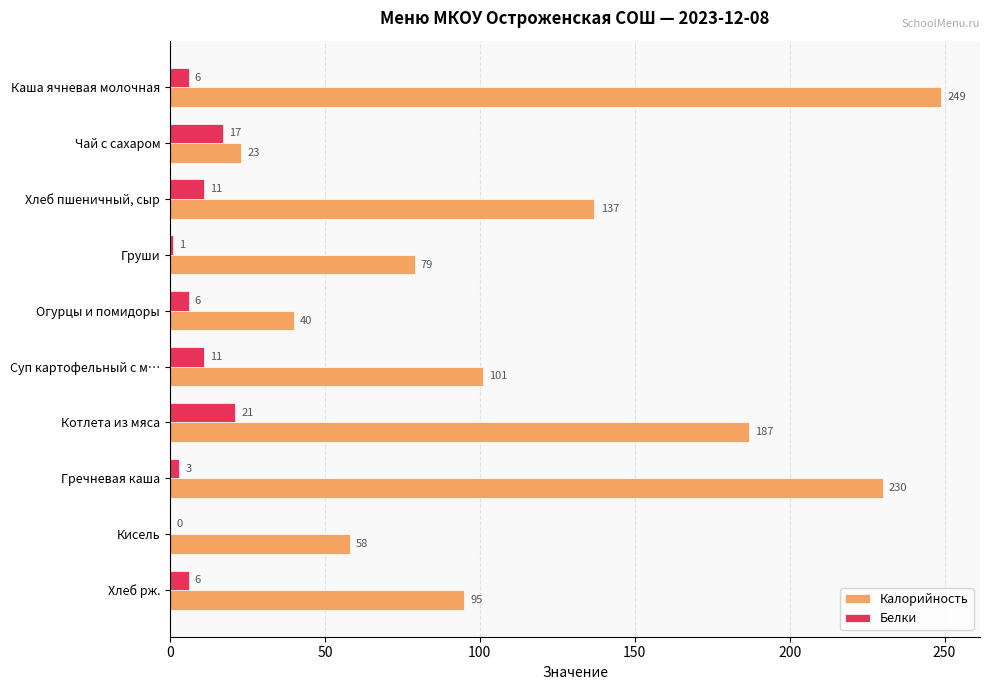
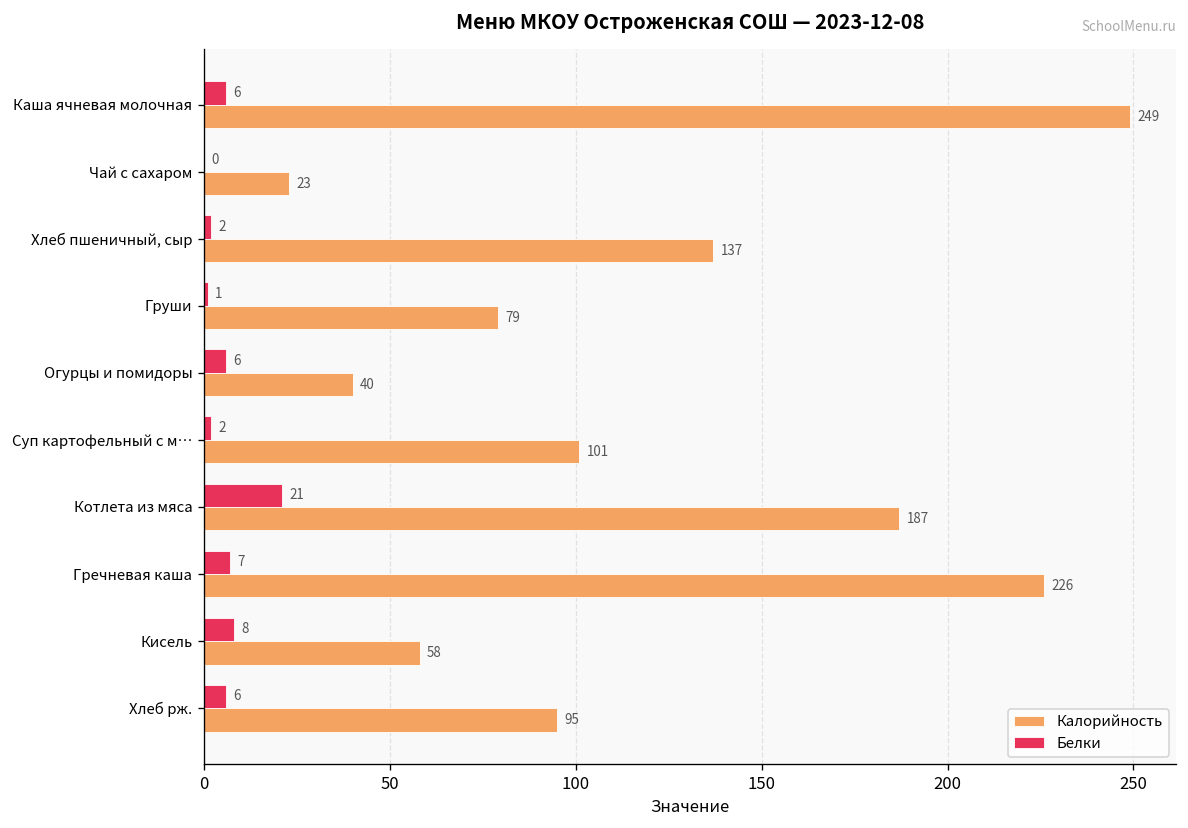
Белки, Чай с сахаром: 17 -> 0
Белки, Хлеб пшеничный, сыр: 11 -> 2
Белки, Суп картофельный с м…: 11 -> 2
Белки, Гречневая каша: 3 -> 7
Калорийность, Гречневая каша: 230 -> 226
Белки, Кисель: 0 -> 8
